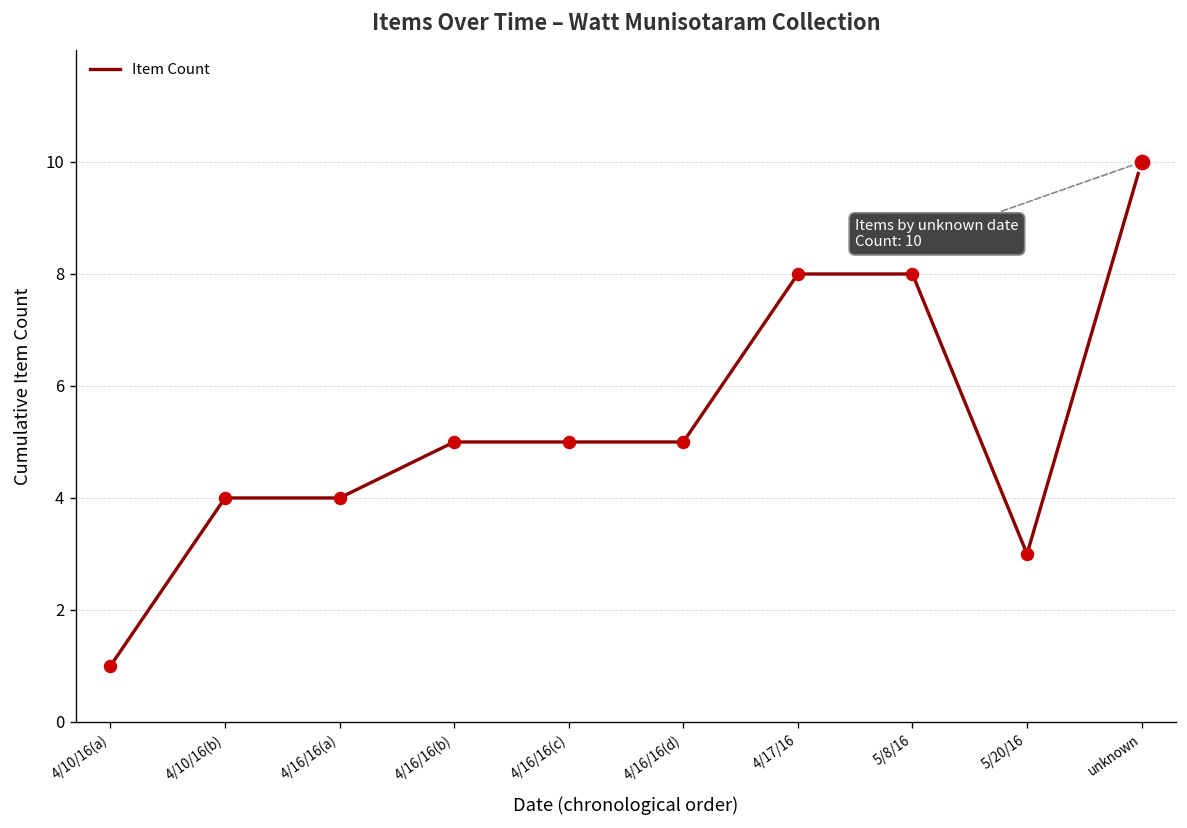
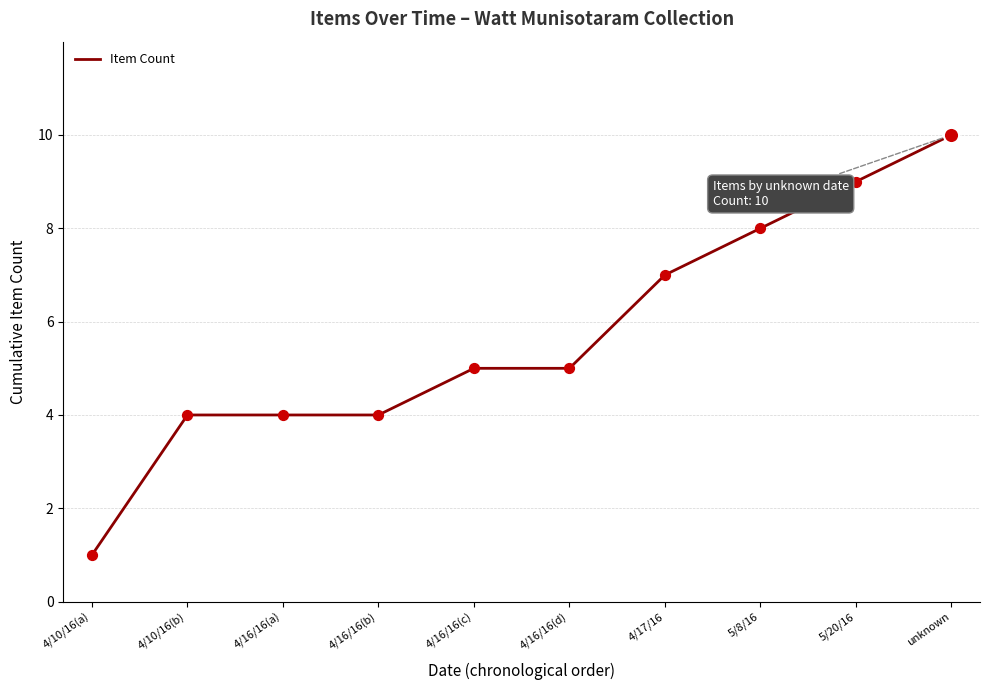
Item Count, 4/16/16(b): 5 -> 4
Item Count, 4/17/16: 8 -> 7
Item Count, 5/20/16: 3 -> 9
